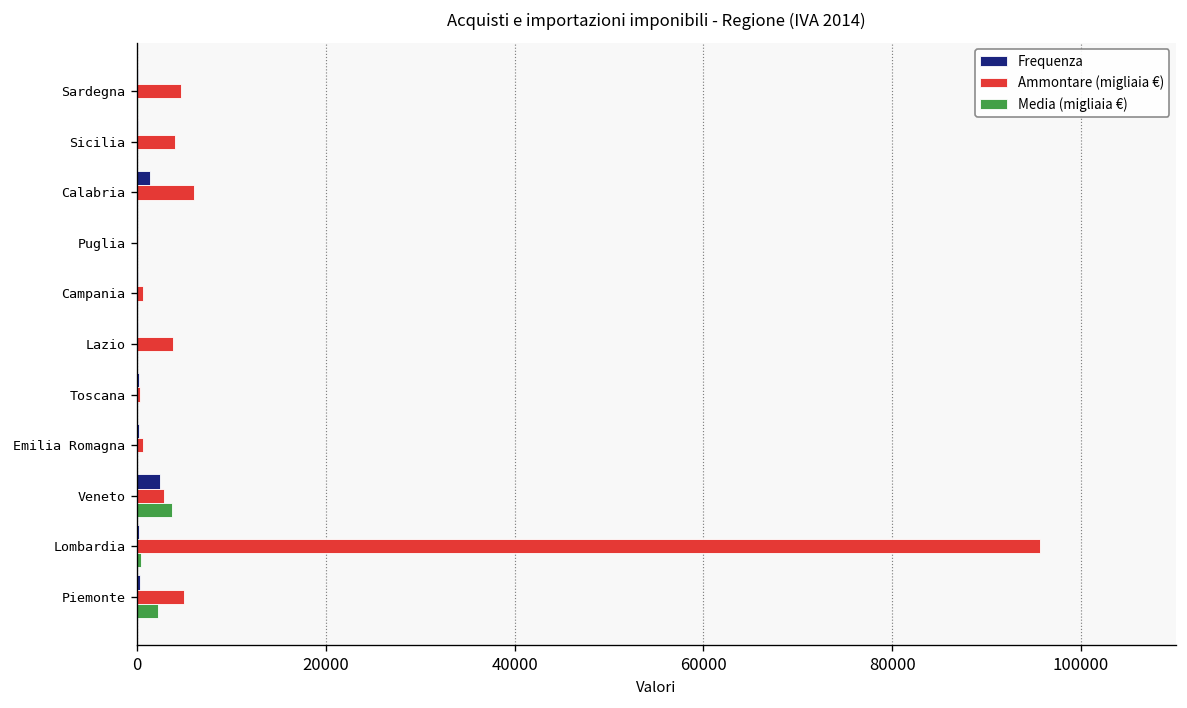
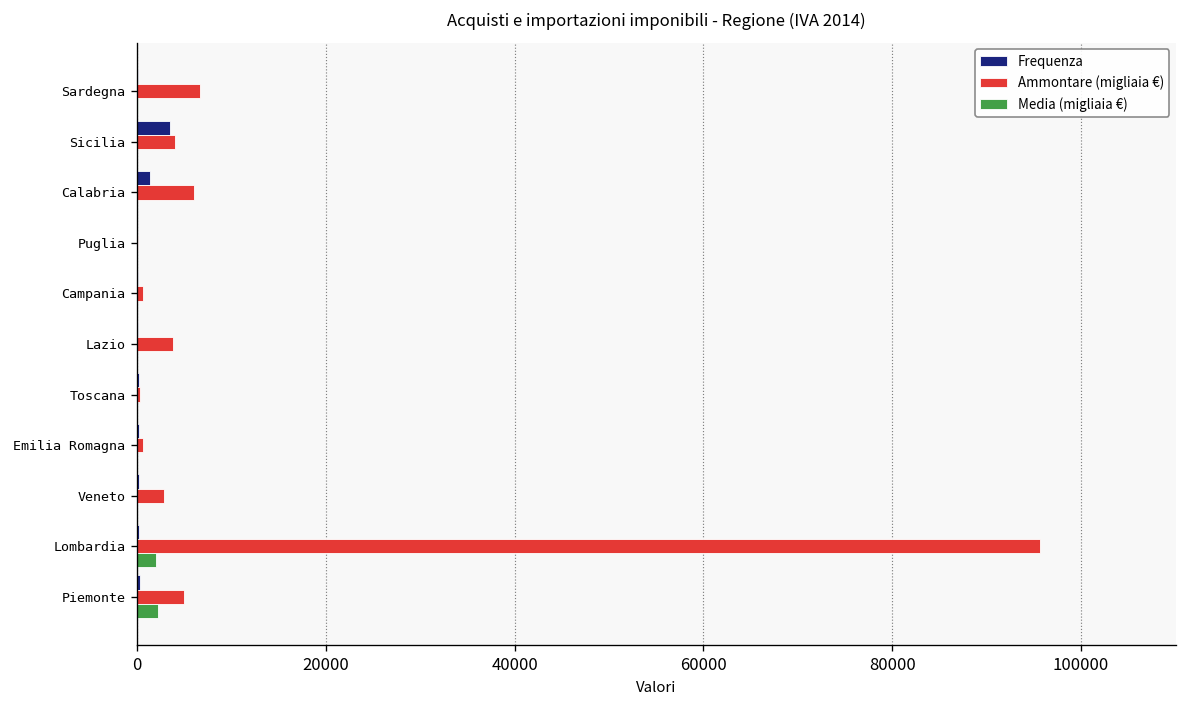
Ammontare (migliaia €), Sardegna: 5000 -> 7000
Frequenza, Sicilia: 0 -> 4000
Frequenza, Veneto: 2000 -> 0
Media (migliaia €), Veneto: 4000 -> 0
Media (migliaia €), Lombardia: 0 -> 2000
